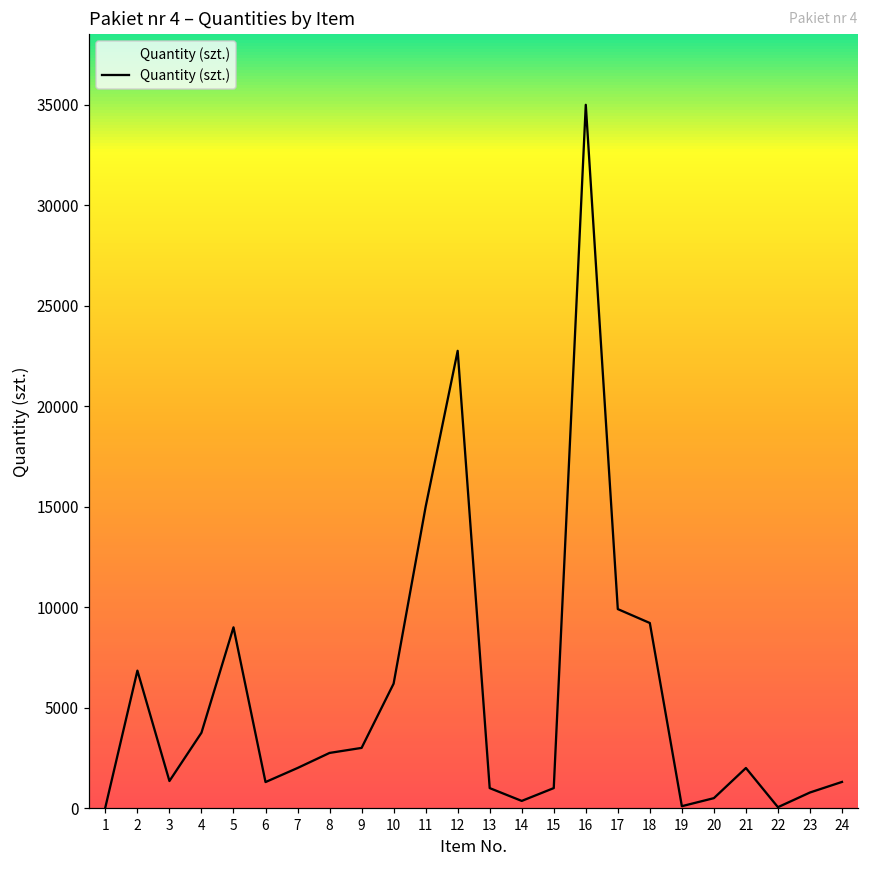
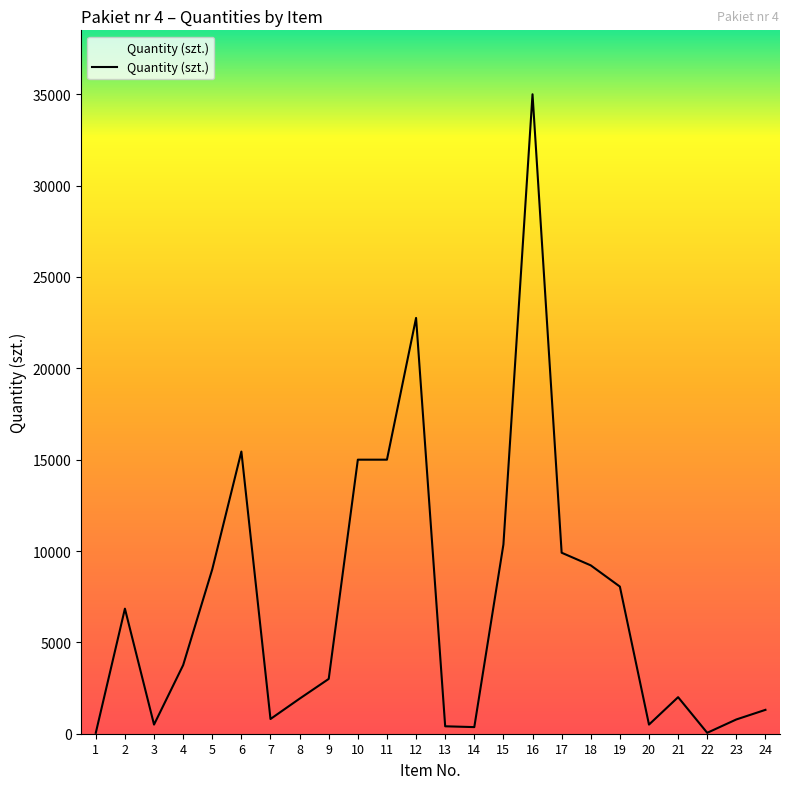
3: 1400 -> 500
6: 1300 -> 15400
7: 2000 -> 800
8: 2800 -> 1900
10: 6200 -> 15000
13: 1000 -> 400
15: 1000 -> 10400
19: 100 -> 8100
